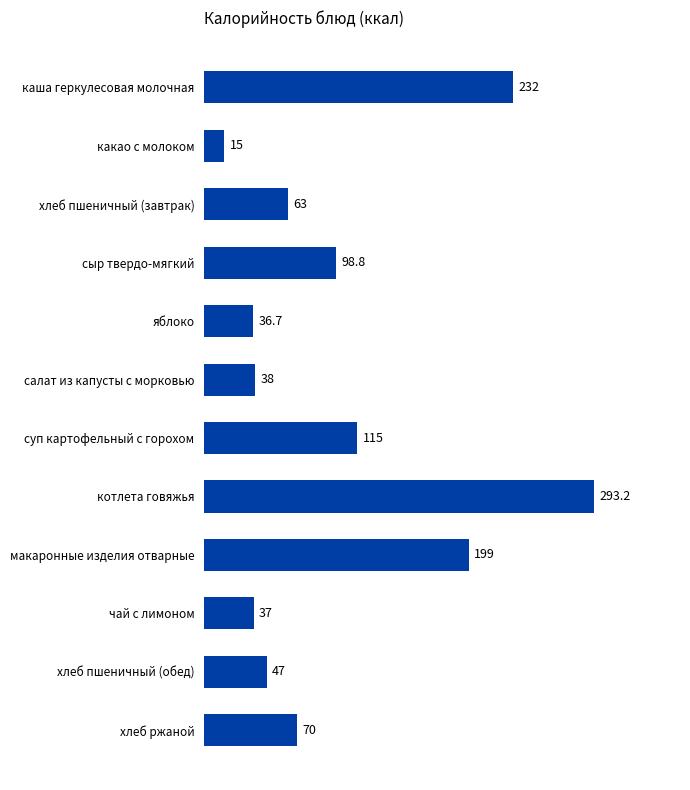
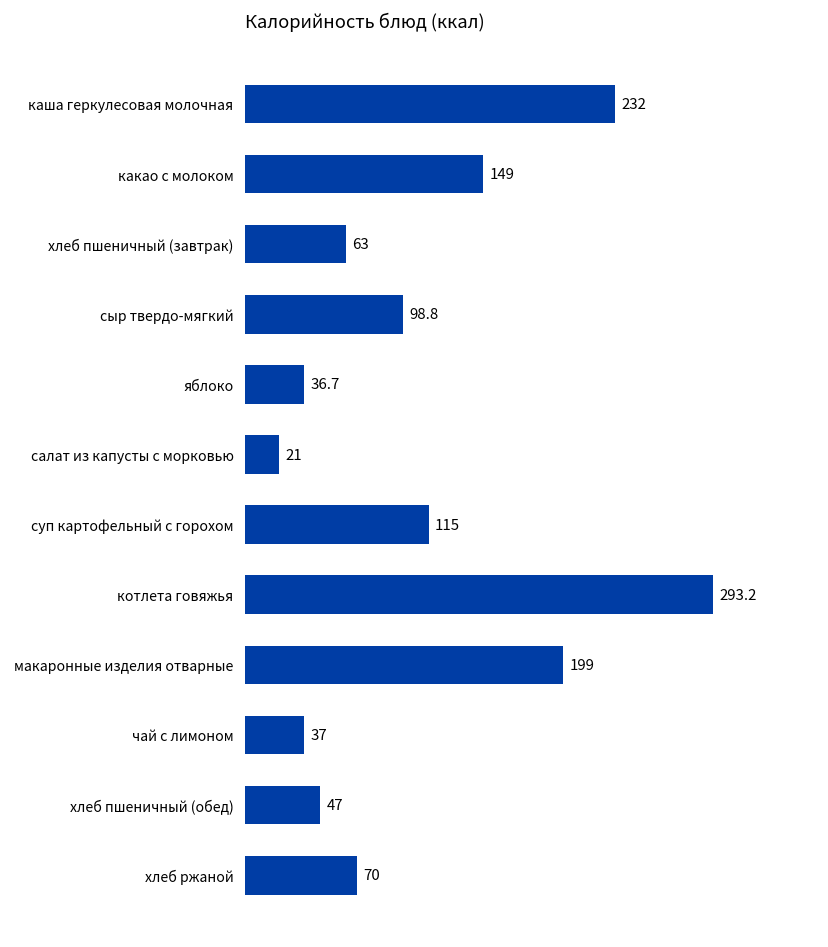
какао с молоком: 15 -> 149
салат из капусты с морковью: 38 -> 21
